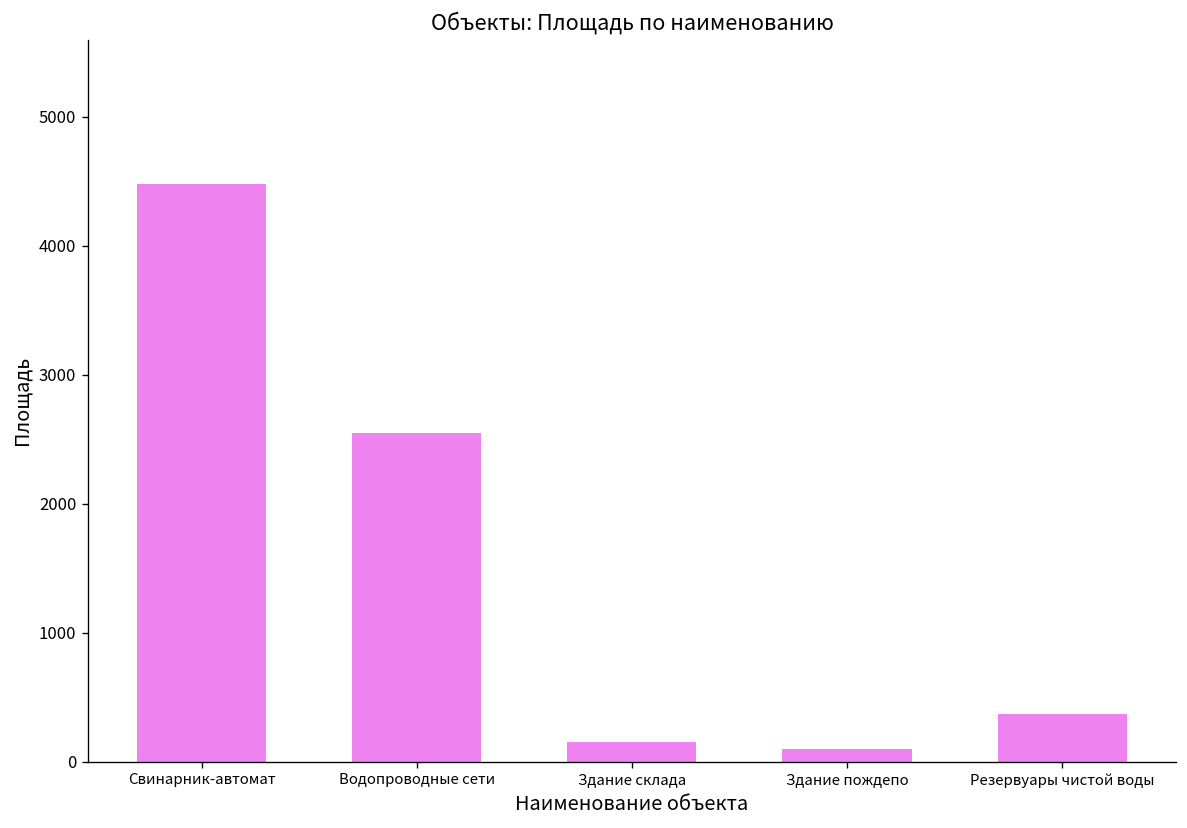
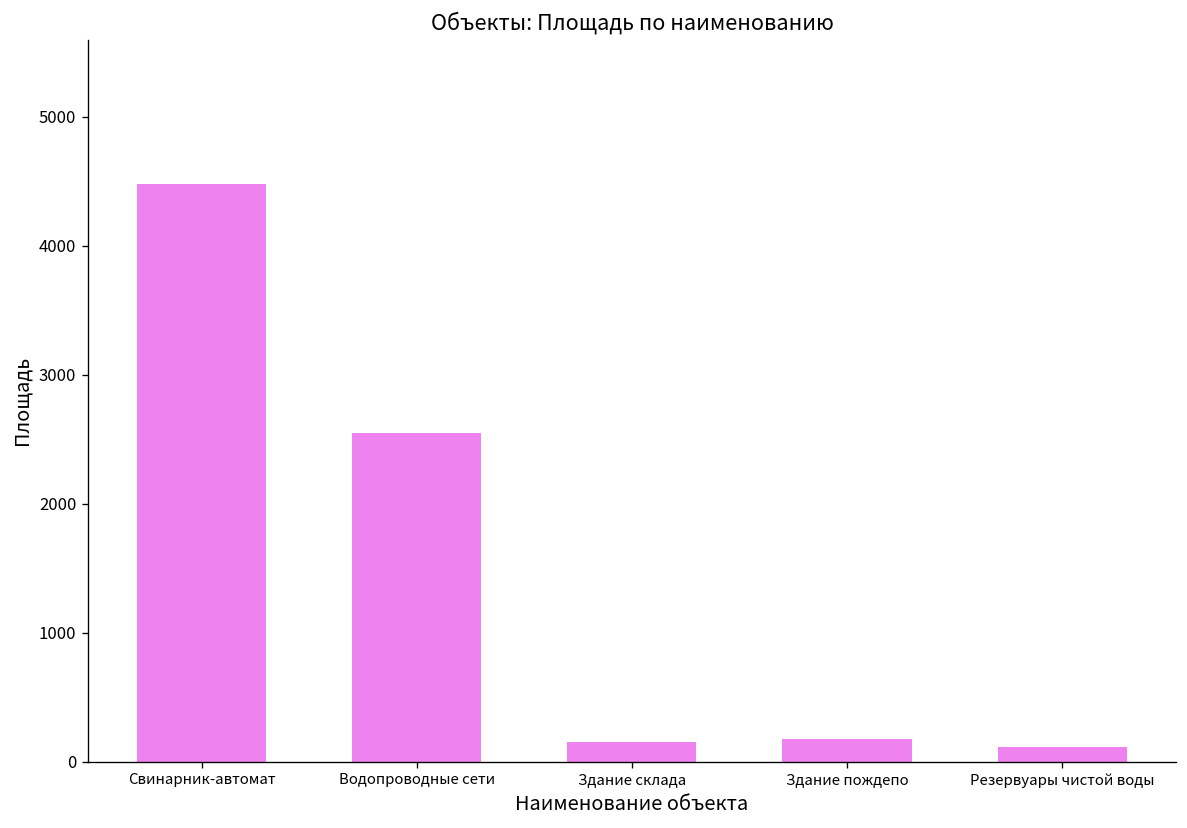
Здание пождепо: 100 -> 180
Резервуары чистой воды: 370 -> 120
